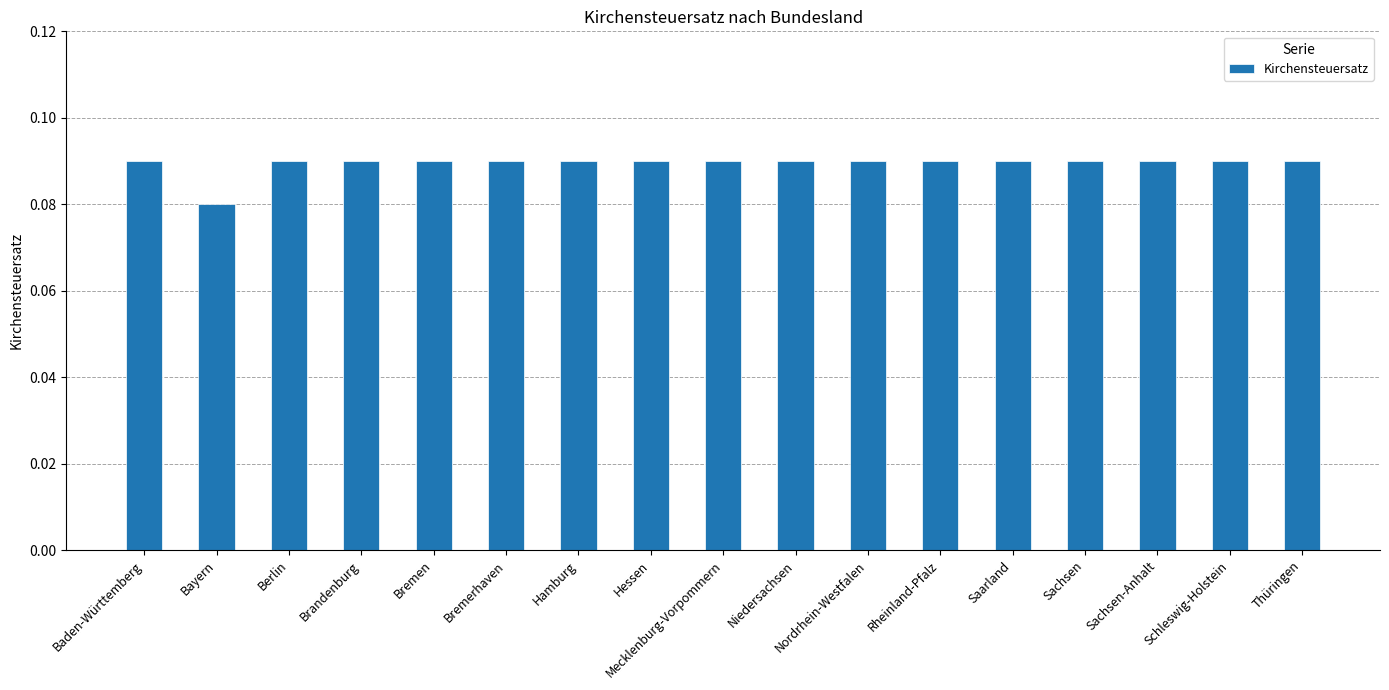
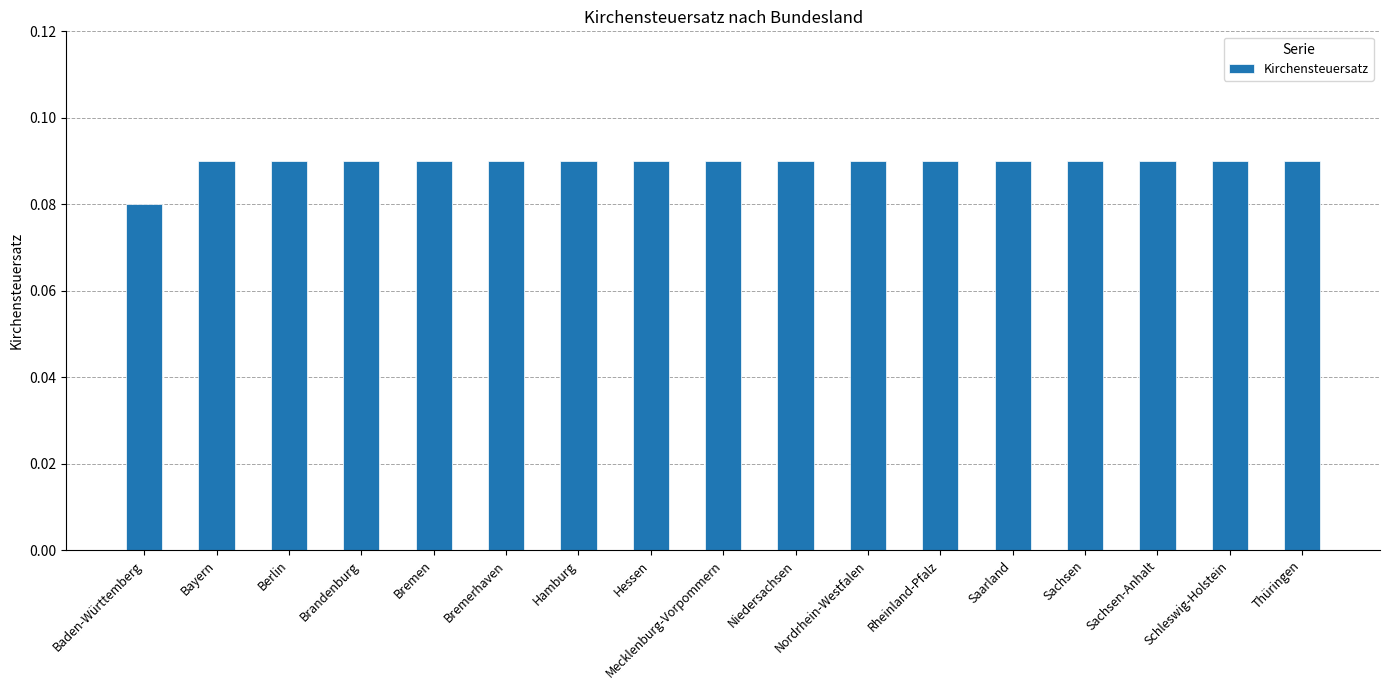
Baden-Württemberg: 0.09 -> 0.08
Bayern: 0.08 -> 0.09
